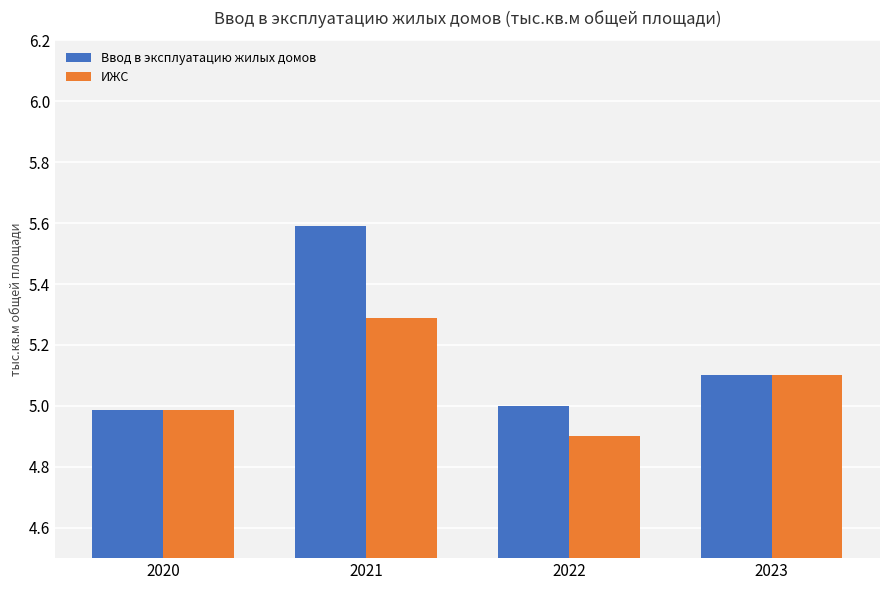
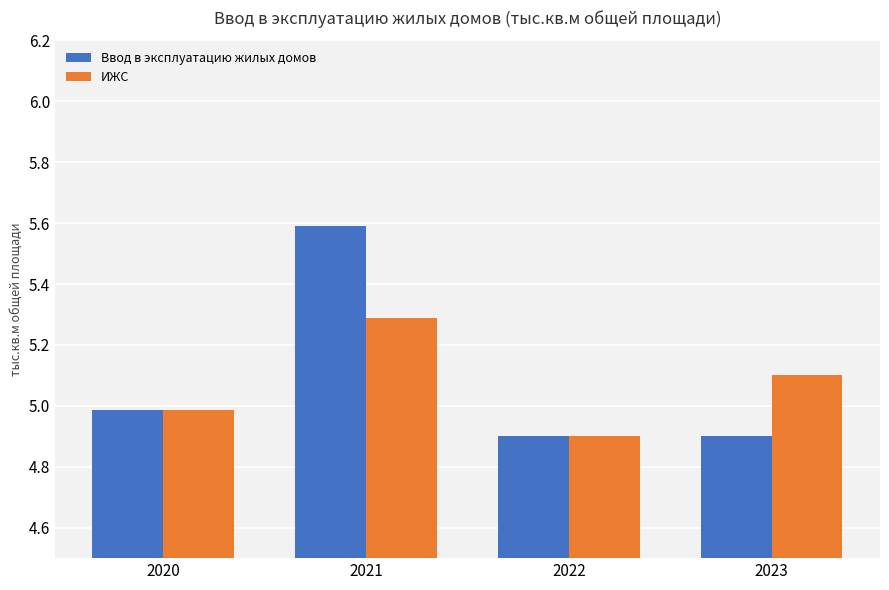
Ввод в эксплуатацию жилых домов, 2022: 5.0 -> 4.9
Ввод в эксплуатацию жилых домов, 2023: 5.1 -> 4.9
